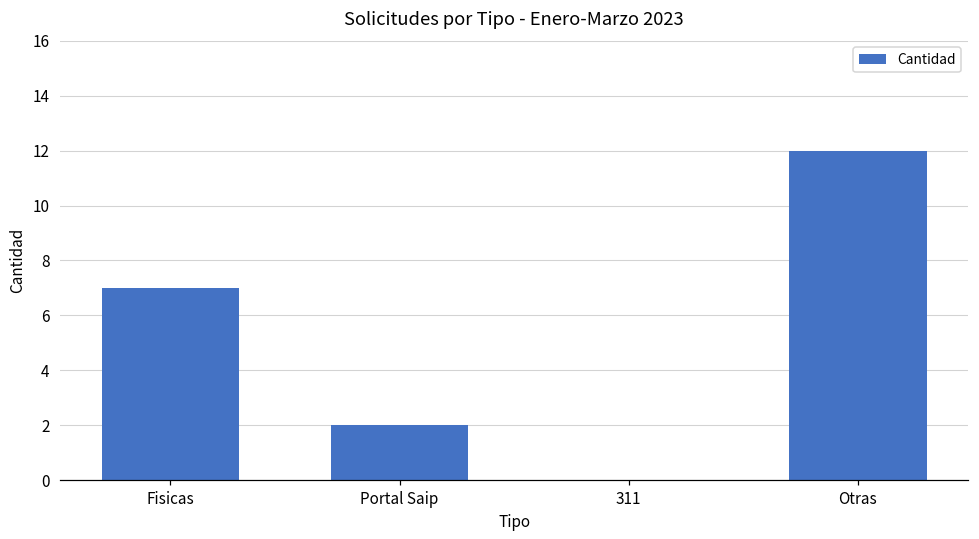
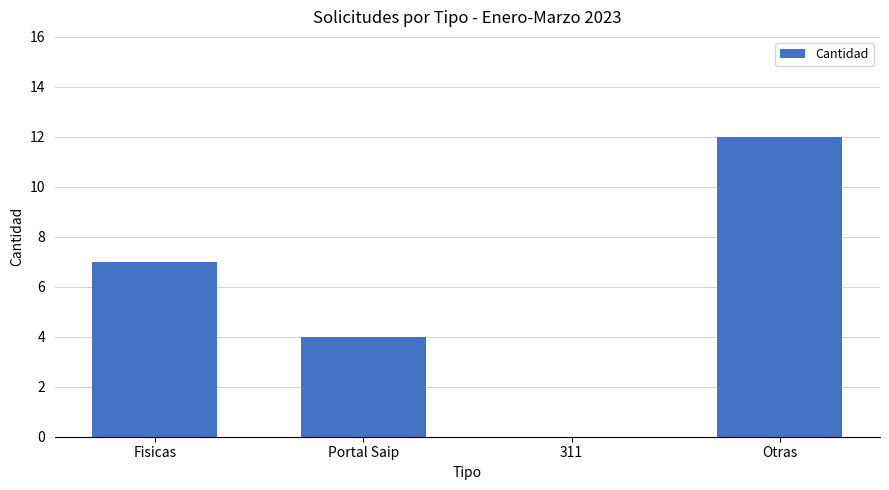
Portal Saip: 2 -> 4
